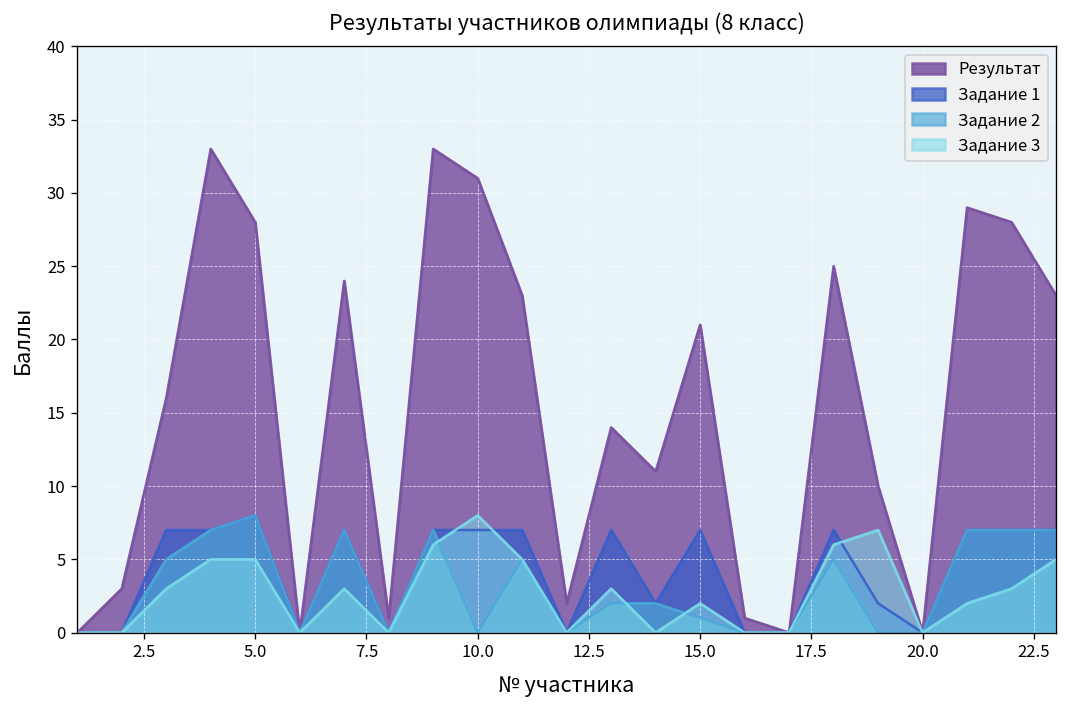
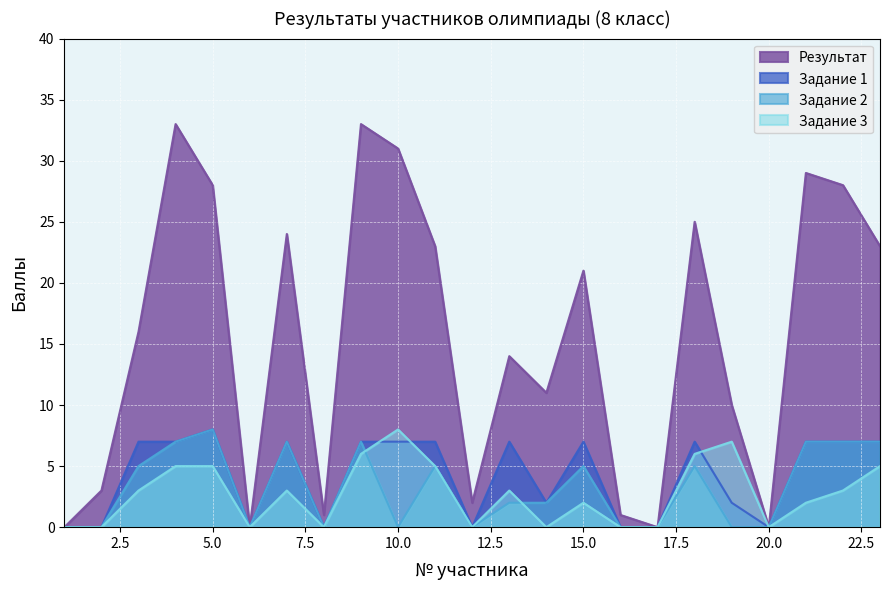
Задание 2, 15.0: 1 -> 5
